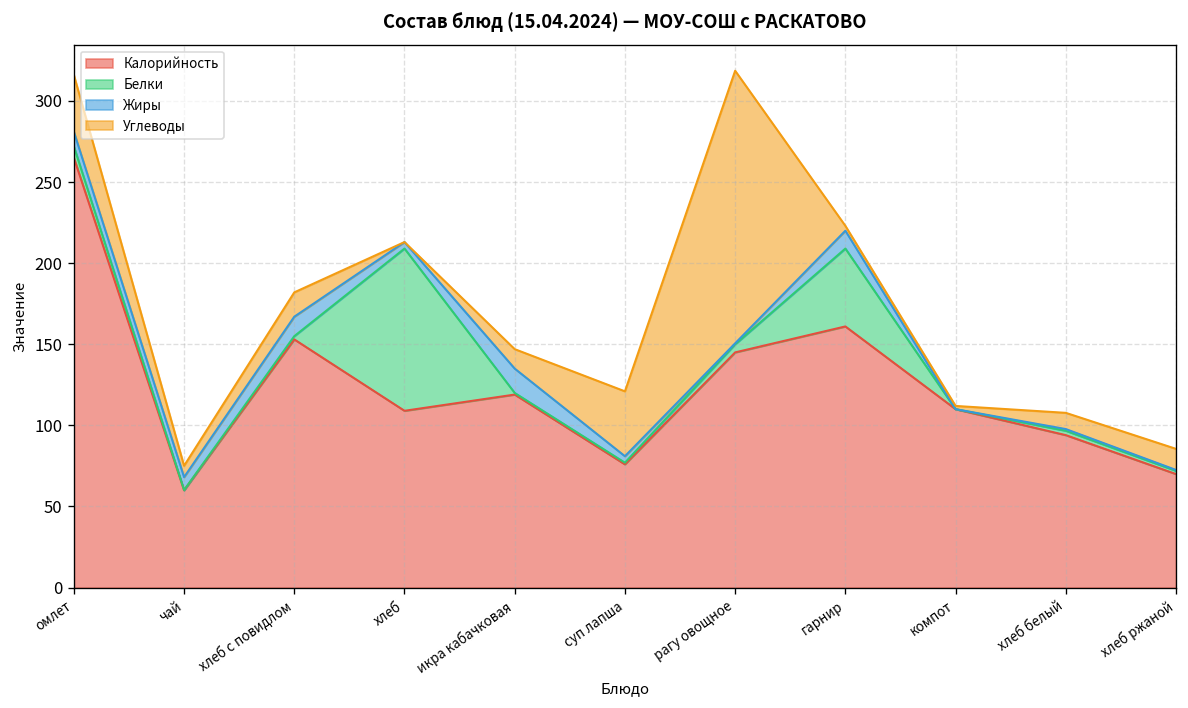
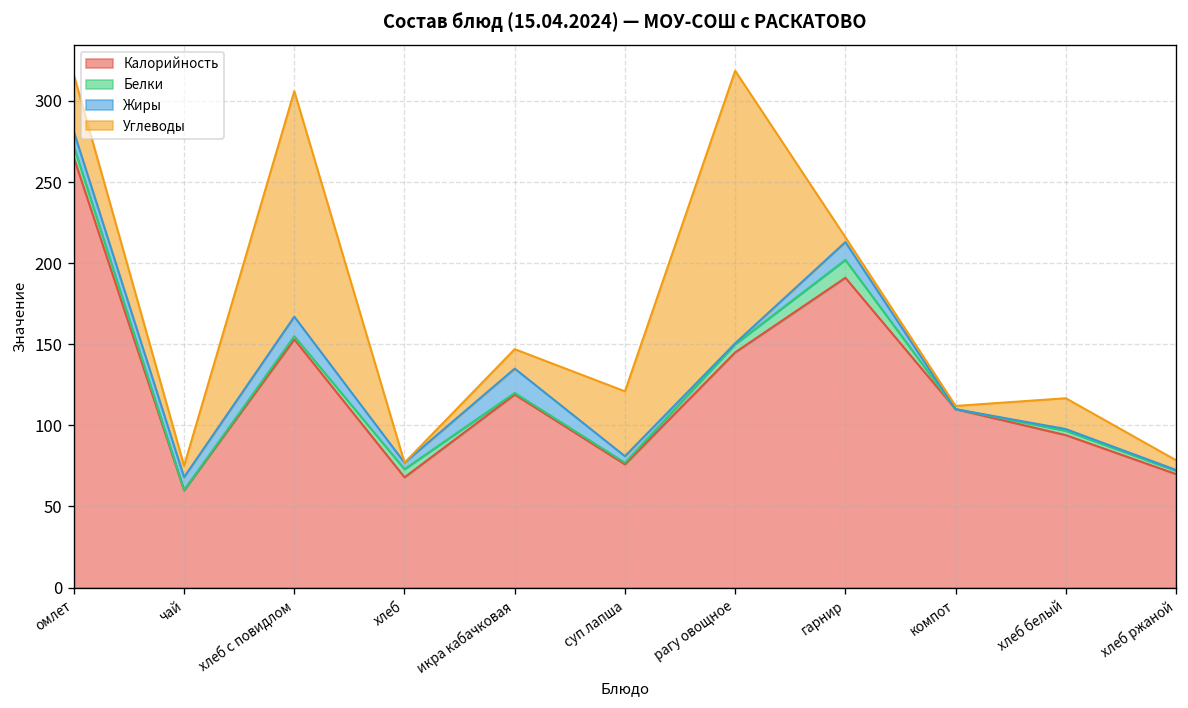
Углеводы, хлеб с повидлом: 15 -> 139
Калорийность, хлеб: 109 -> 68
Белки, хлеб: 100 -> 5
Калорийность, гарнир: 161 -> 191
Белки, гарнир: 48 -> 11
Углеводы, хлеб белый: 10 -> 19
Углеводы, хлеб ржаной: 13 -> 6
